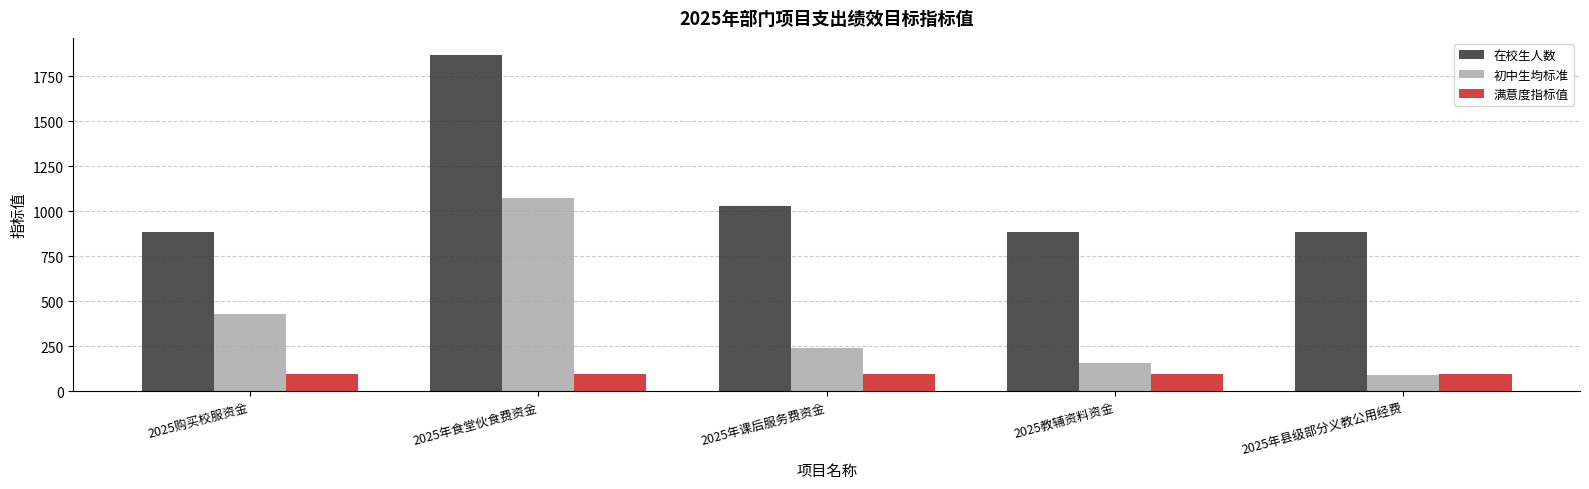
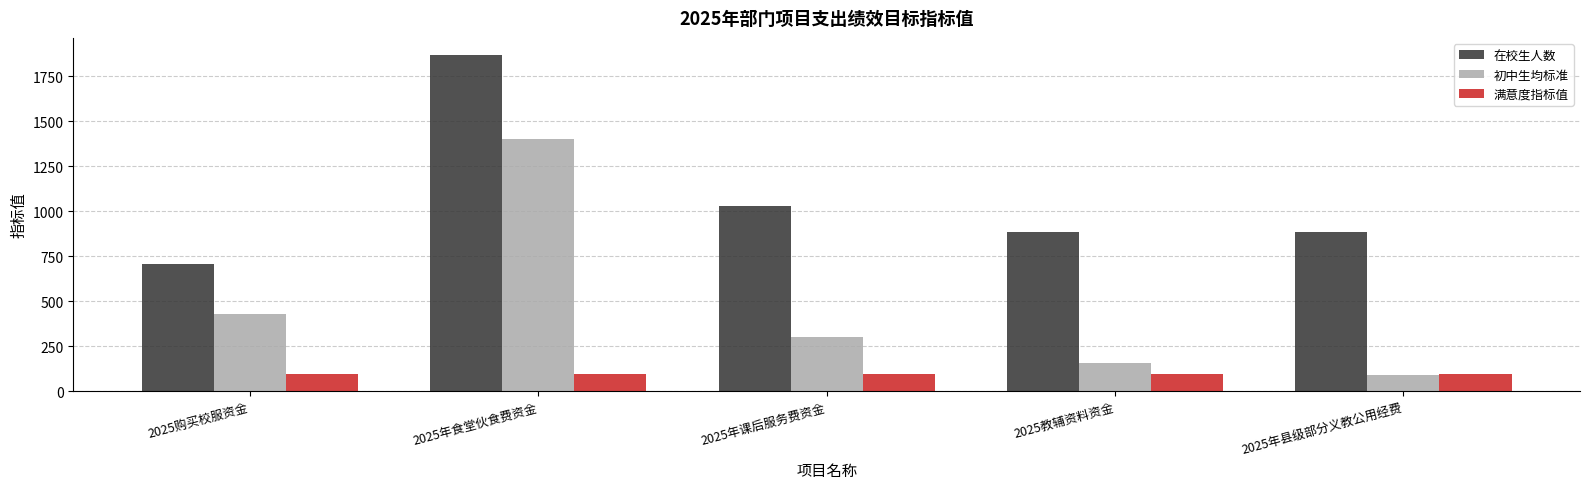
在校生人数, 2025购买校服资金: 890 -> 710
初中生均标准, 2025年食堂伙食费资金: 1080 -> 1400
初中生均标准, 2025年课后服务费资金: 240 -> 300
